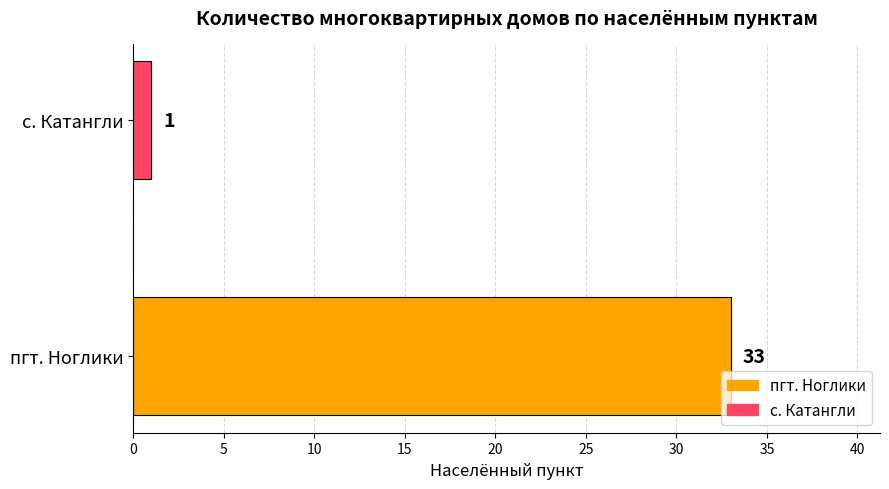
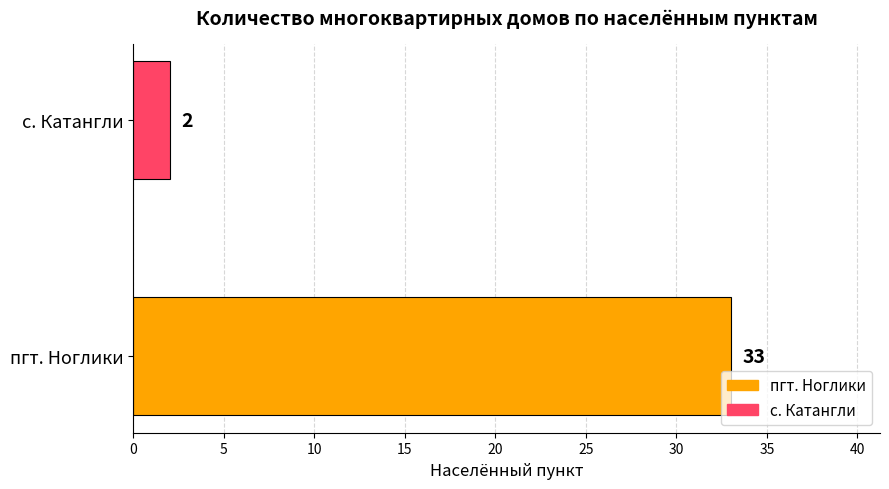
с. Катангли: 1 -> 2
